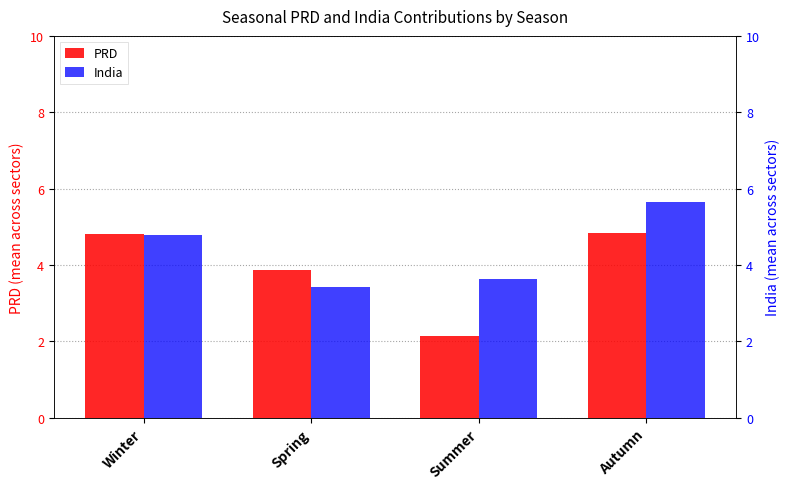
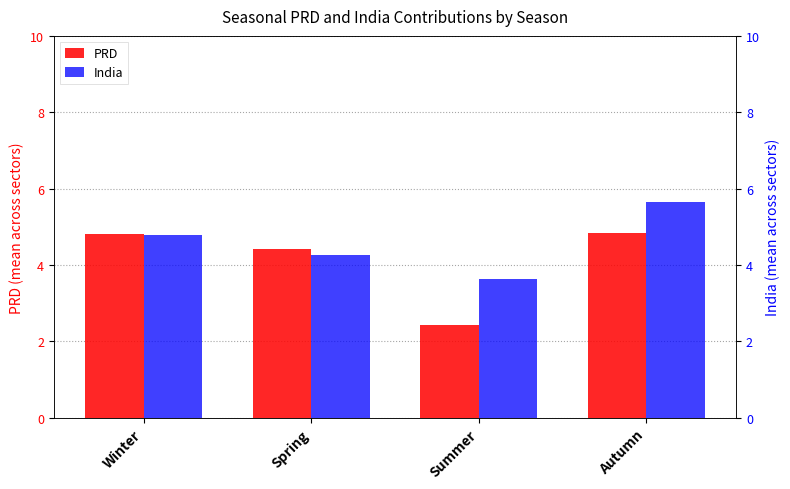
PRD, Spring: 3.9 -> 4.4
PRD, Summer: 2.1 -> 2.4
India, Spring: 3.4 -> 4.3
